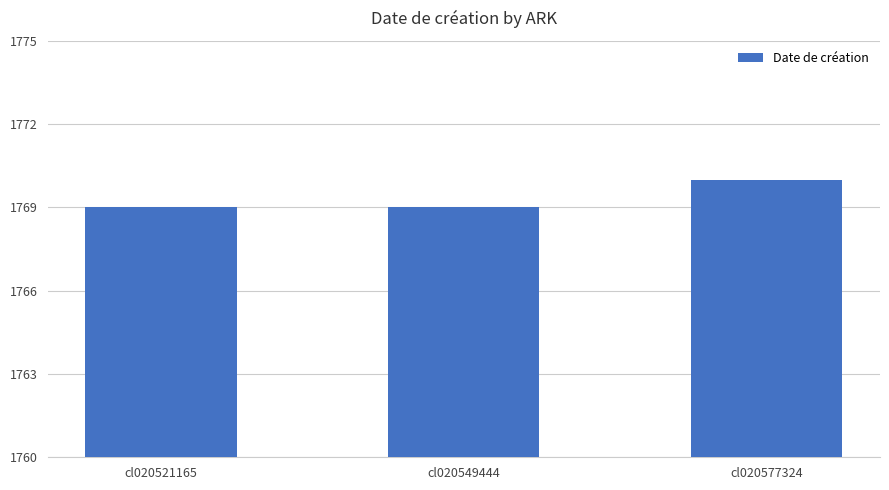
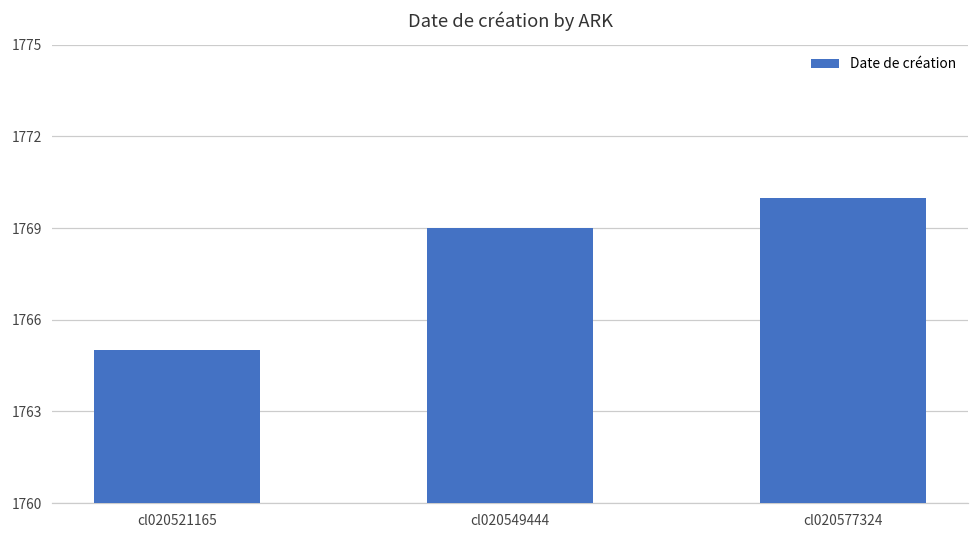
cl020521165: 1769 -> 1765
